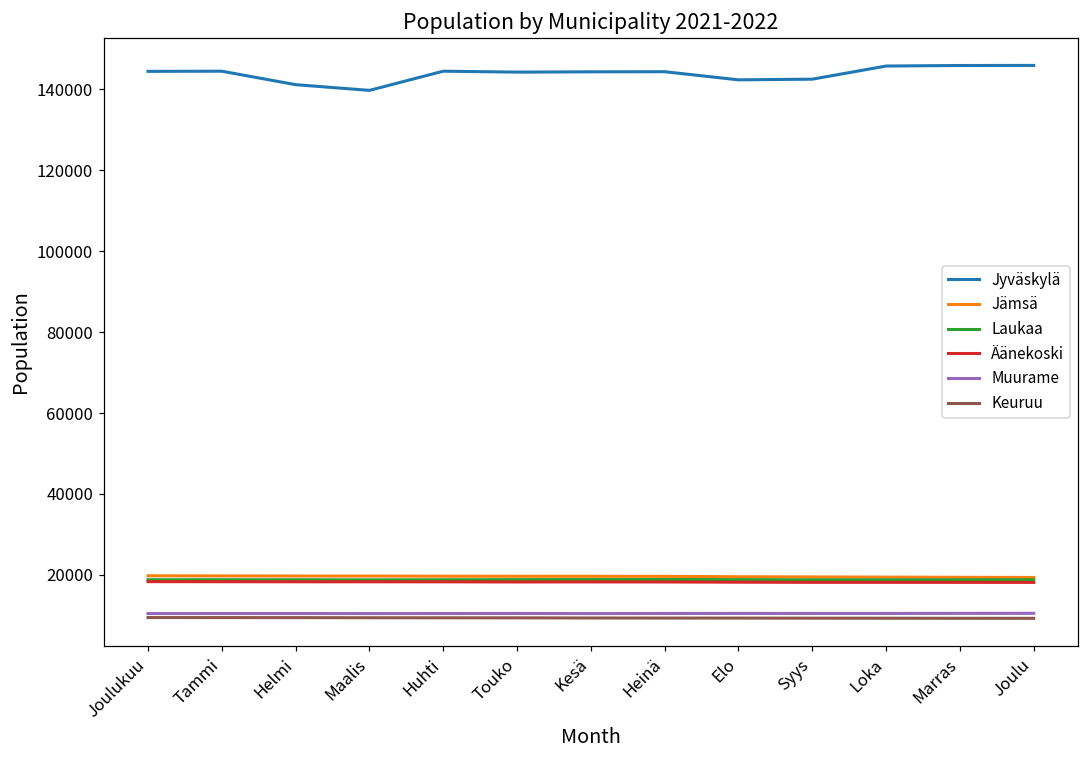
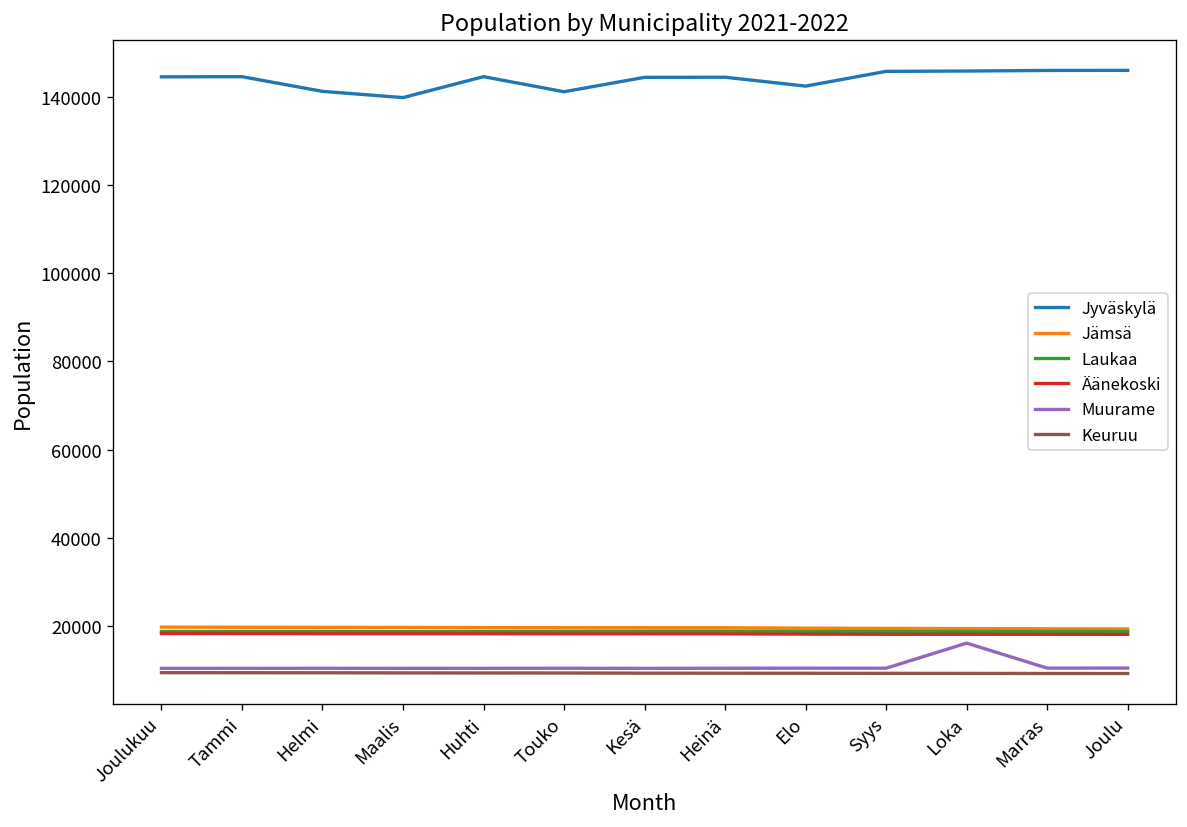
Jyväskylä, Touko: 144000 -> 141000
Jyväskylä, Syys: 143000 -> 146000
Muurame, Loka: 10000 -> 16000
